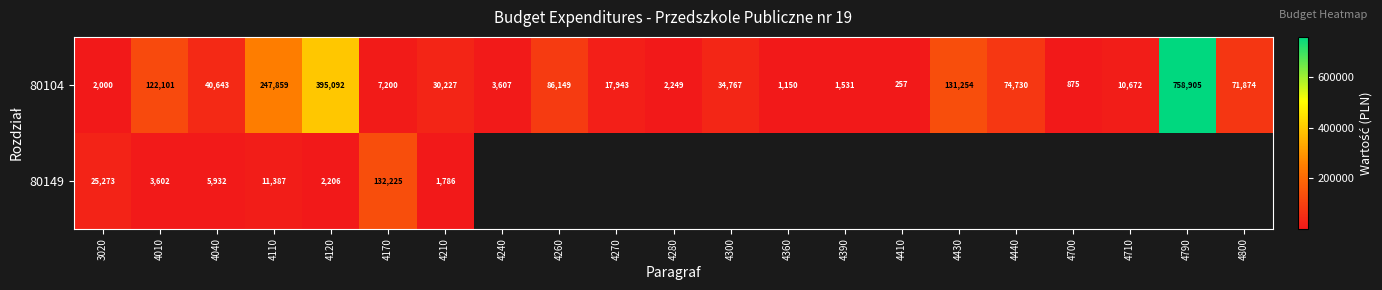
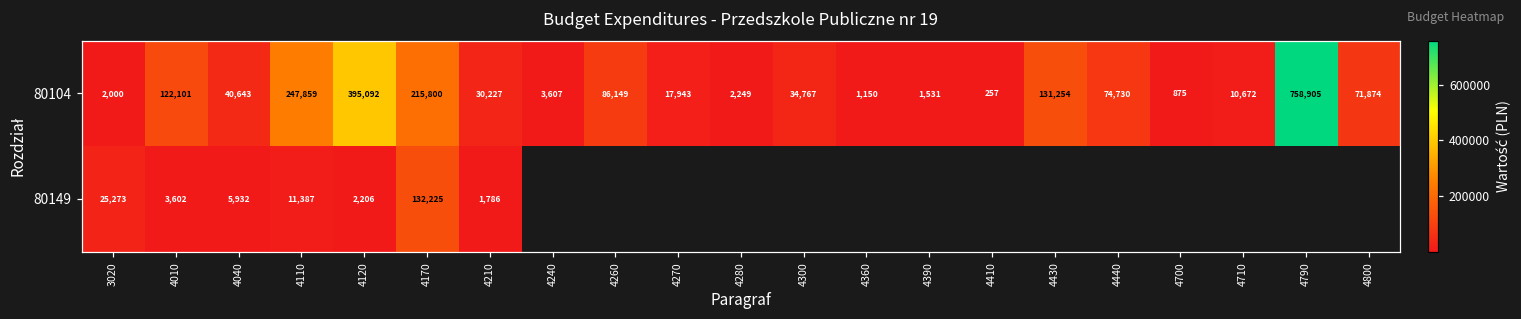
80104, 4170: 7,200 -> 215,800
